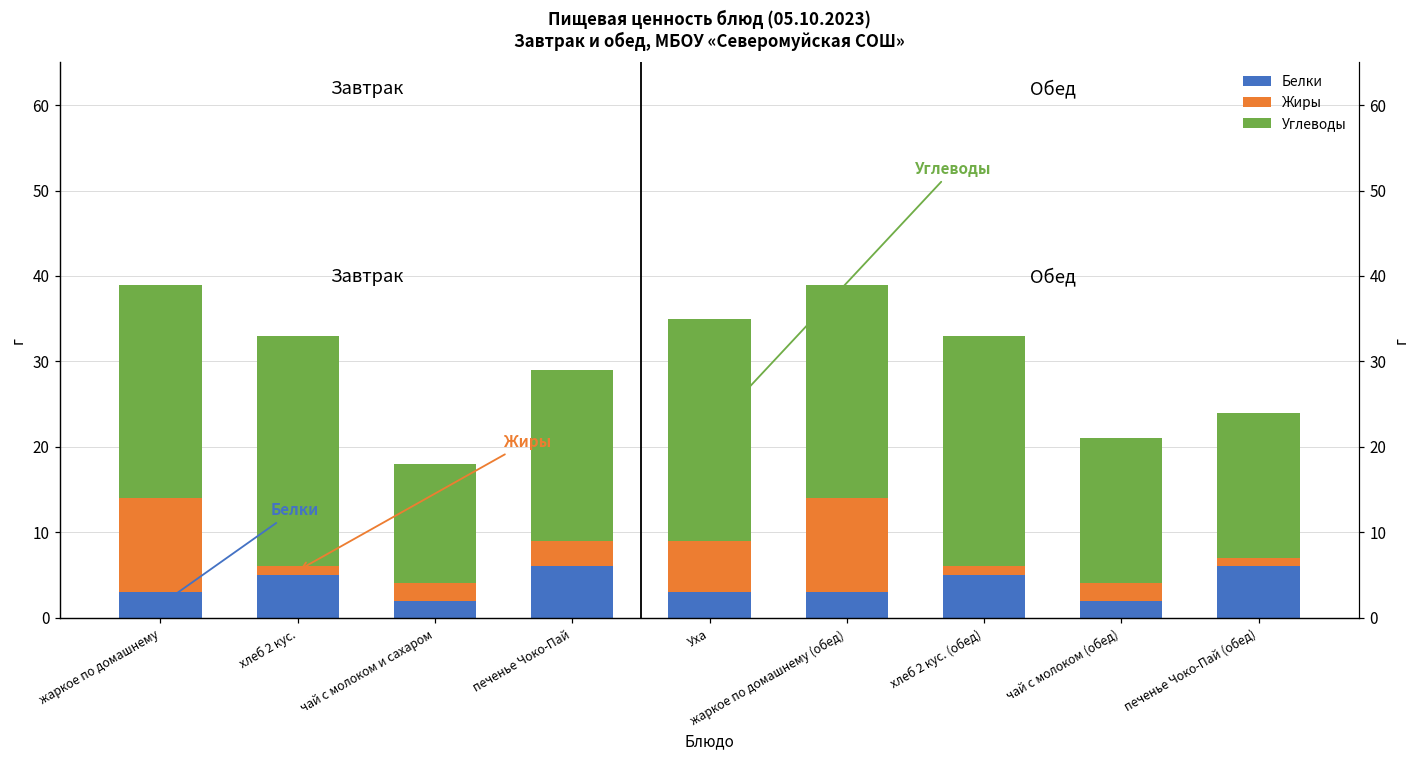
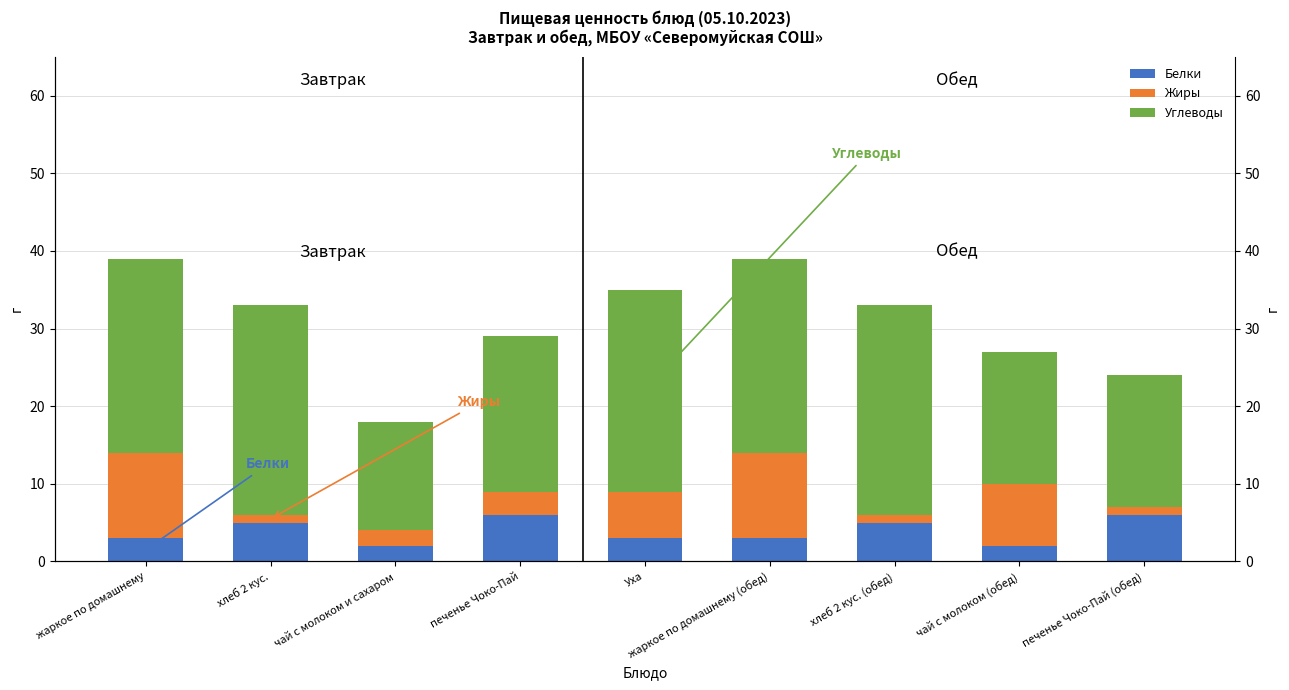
Жиры, чай с молоком (обед): 2 -> 8
